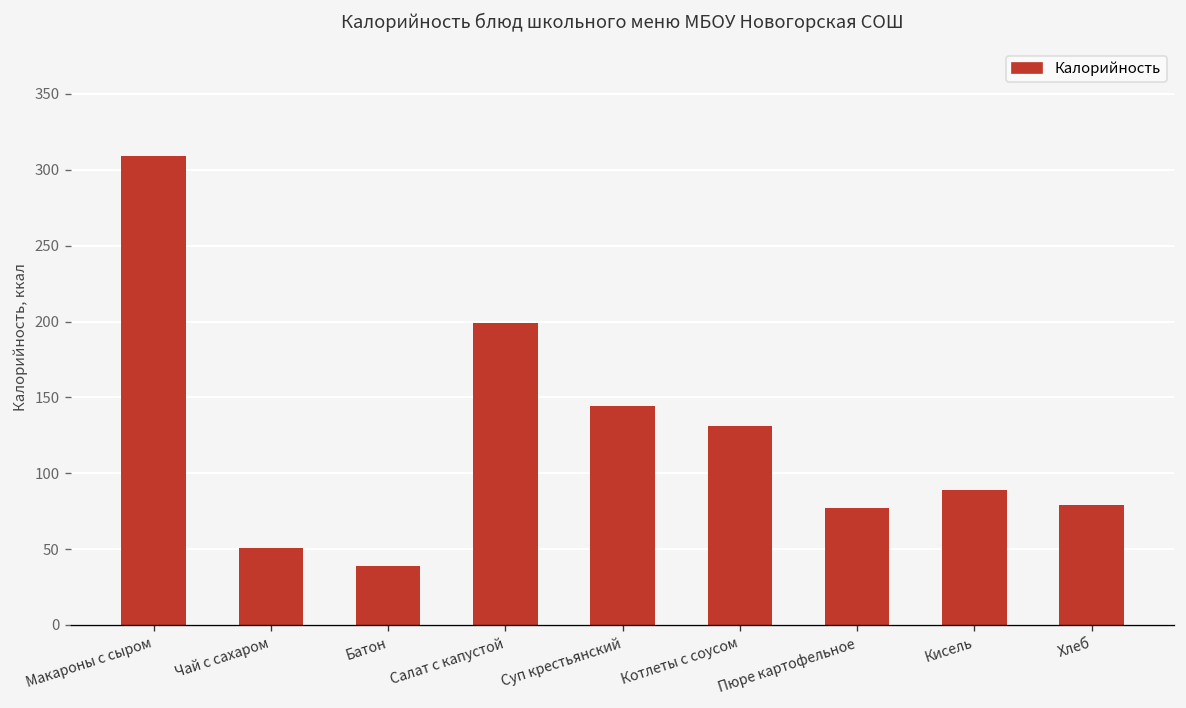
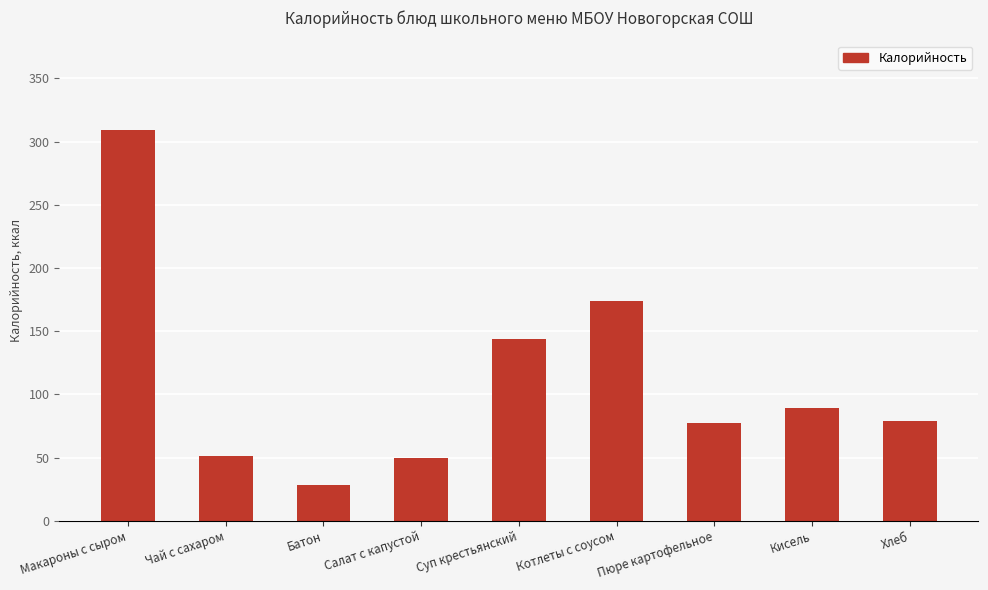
Батон: 39 -> 28
Салат с капустой: 199 -> 50
Котлеты с соусом: 131 -> 174
